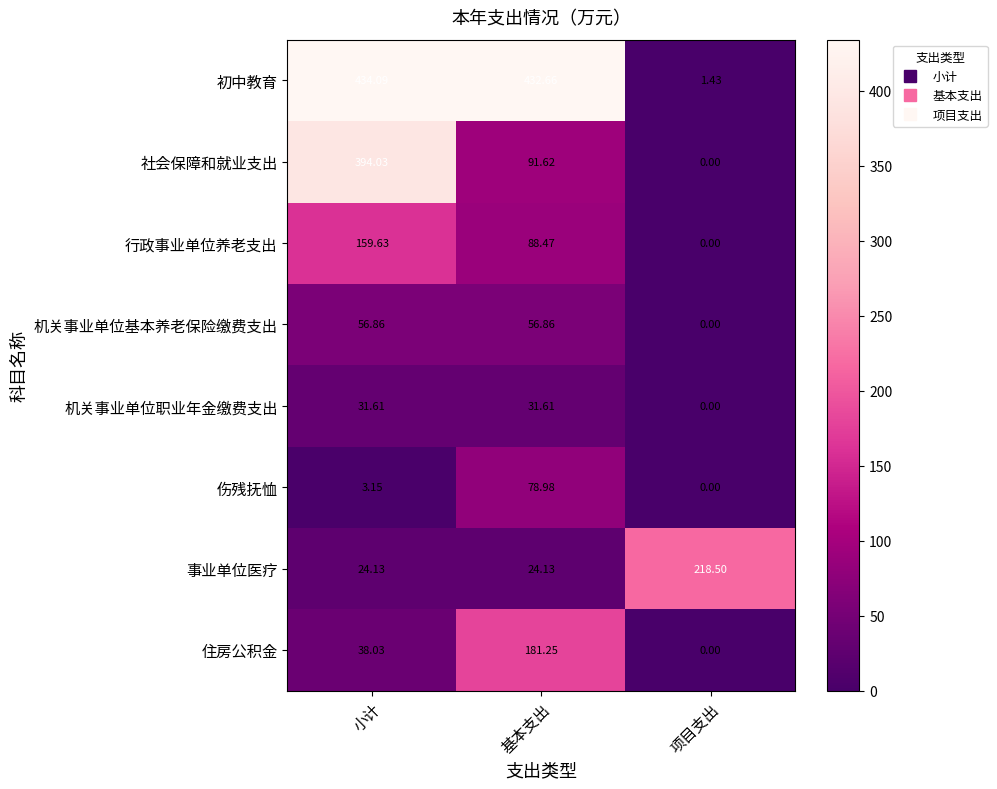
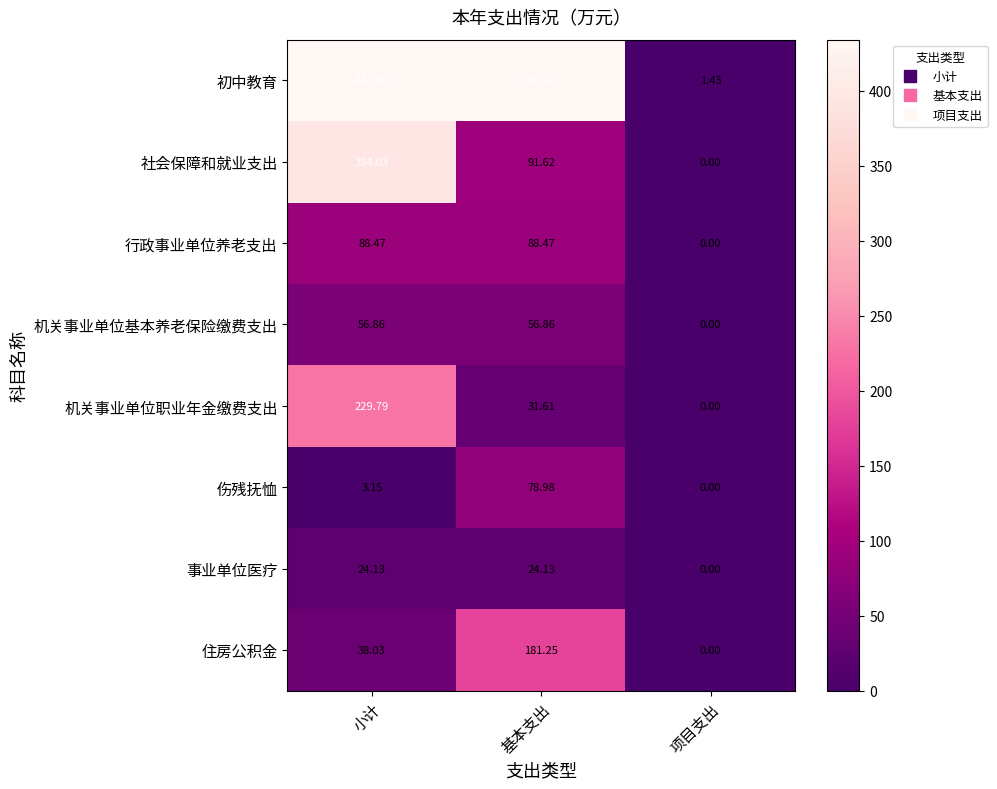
行政事业单位养老支出, 小计: 159.63 -> 88.47
机关事业单位职业年金缴费支出, 小计: 31.61 -> 229.79
事业单位医疗, 项目支出: 218.50 -> 0.00
